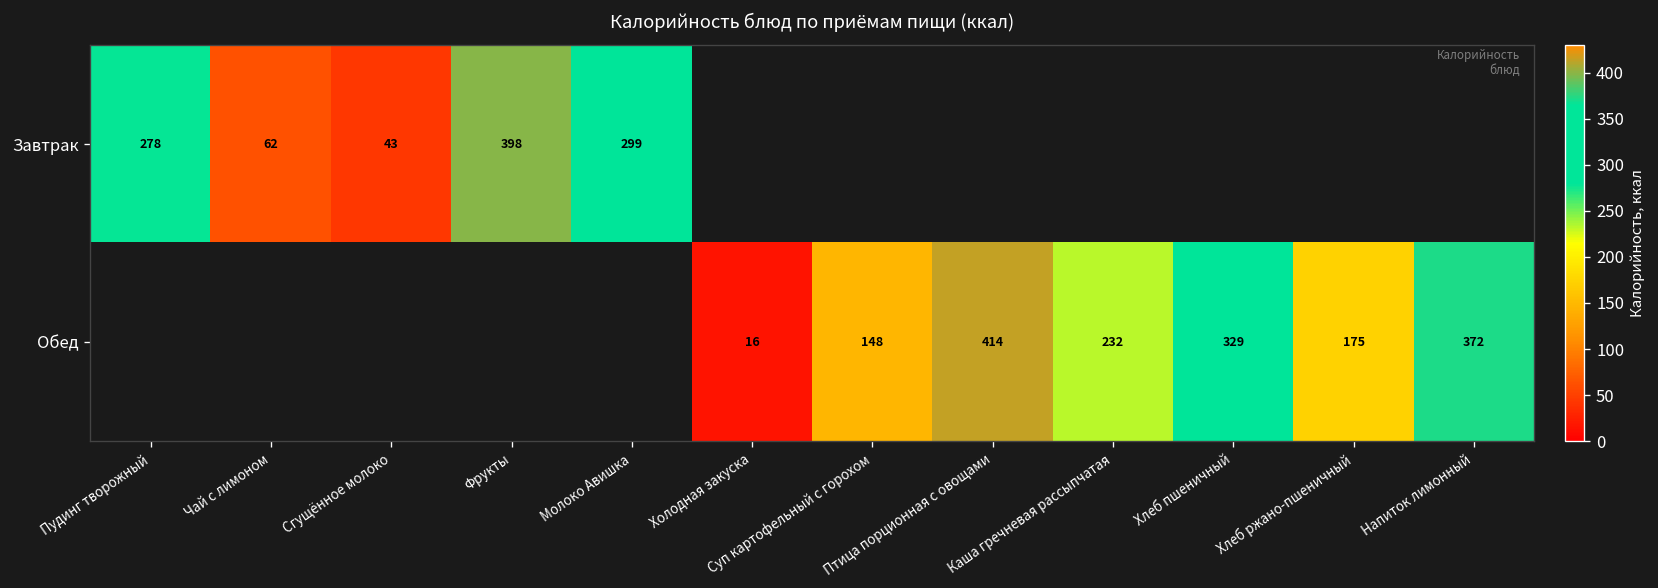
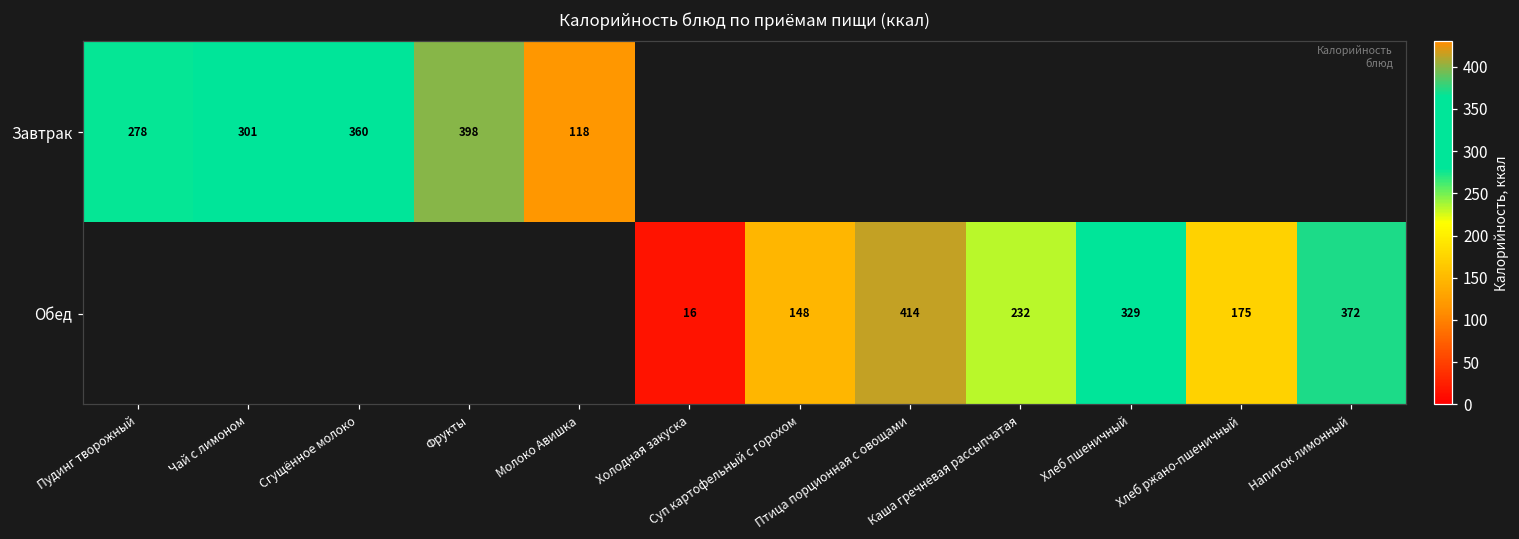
Завтрак, Чай с лимоном: 62 -> 301
Завтрак, Сгущённое молоко: 43 -> 360
Завтрак, Молоко Авишка: 299 -> 118
